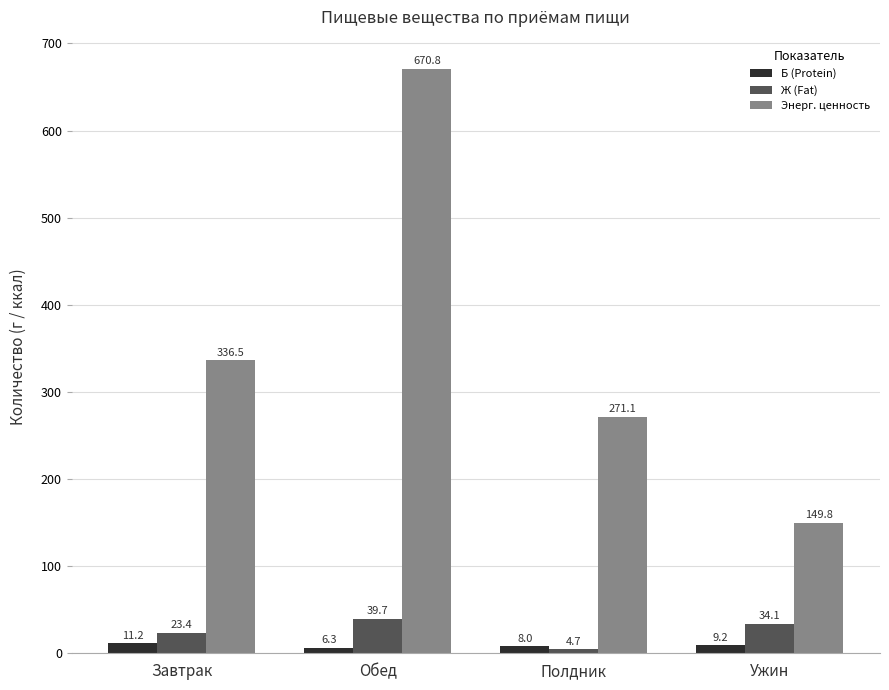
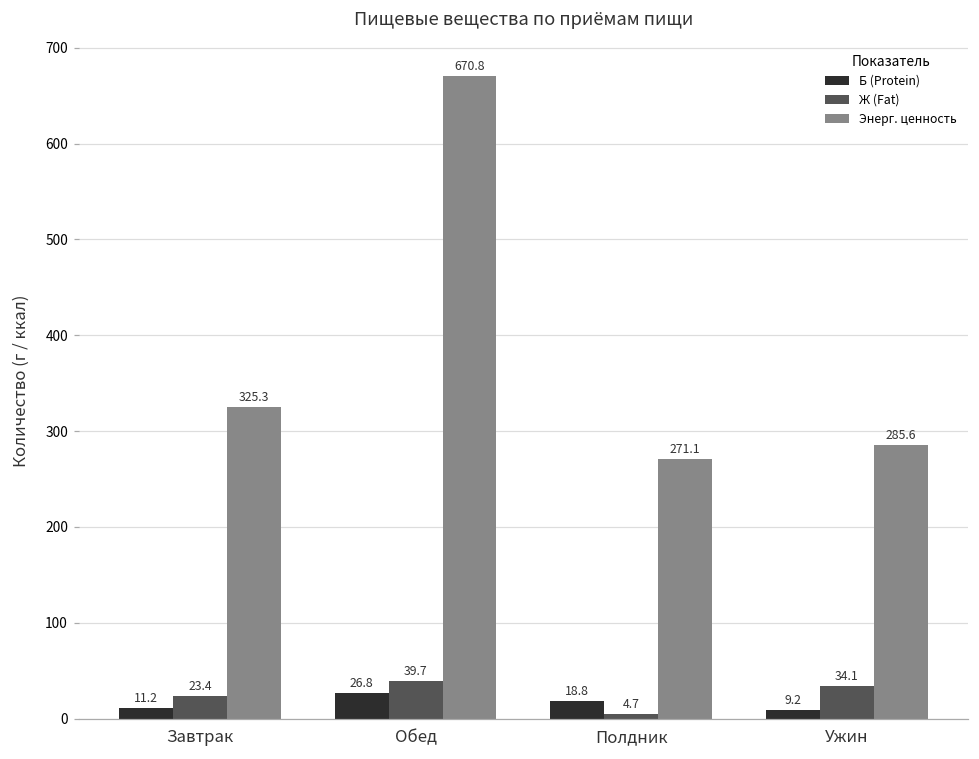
Энерг. ценность, Завтрак: 336.5 -> 325.3
Б (Protein), Обед: 6.3 -> 26.8
Б (Protein), Полдник: 8.0 -> 18.8
Энерг. ценность, Ужин: 149.8 -> 285.6
